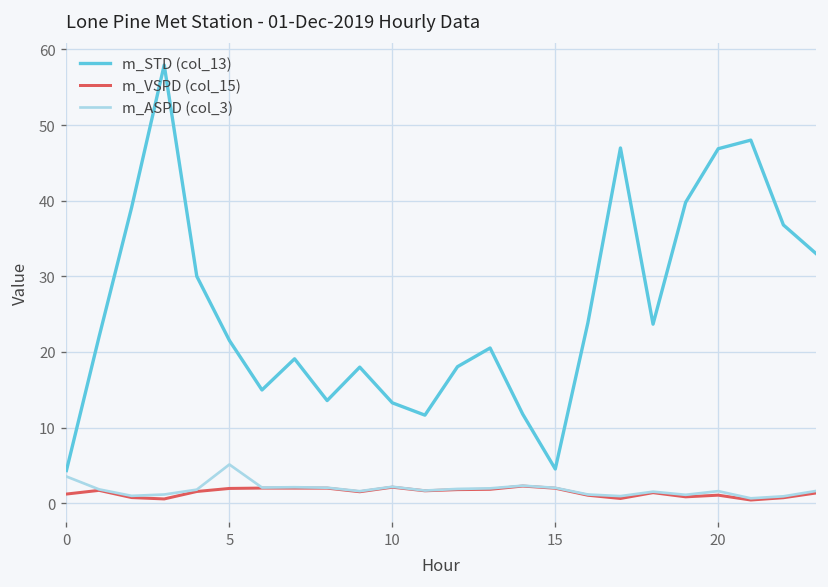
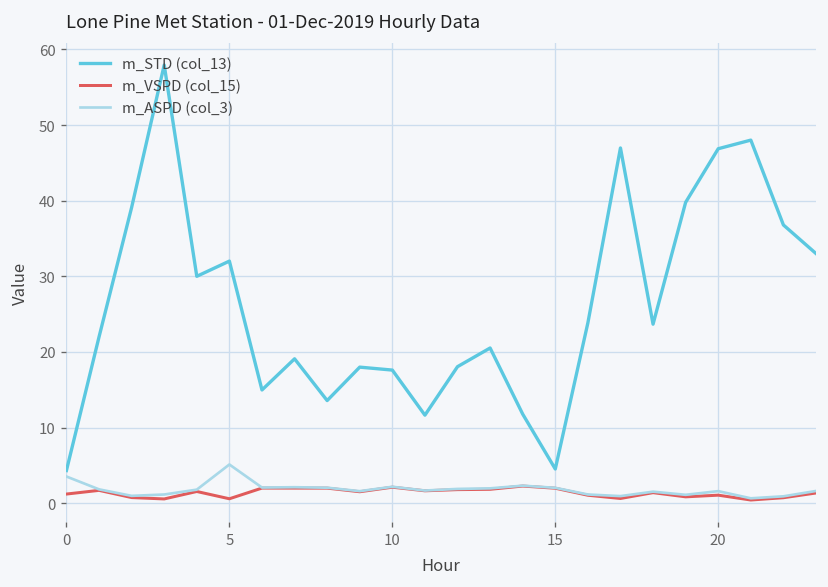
m_STD (col_13), 5: 22 -> 32
m_VSPD (col_15), 5: 2 -> 1
m_STD (col_13), 10: 13 -> 18
